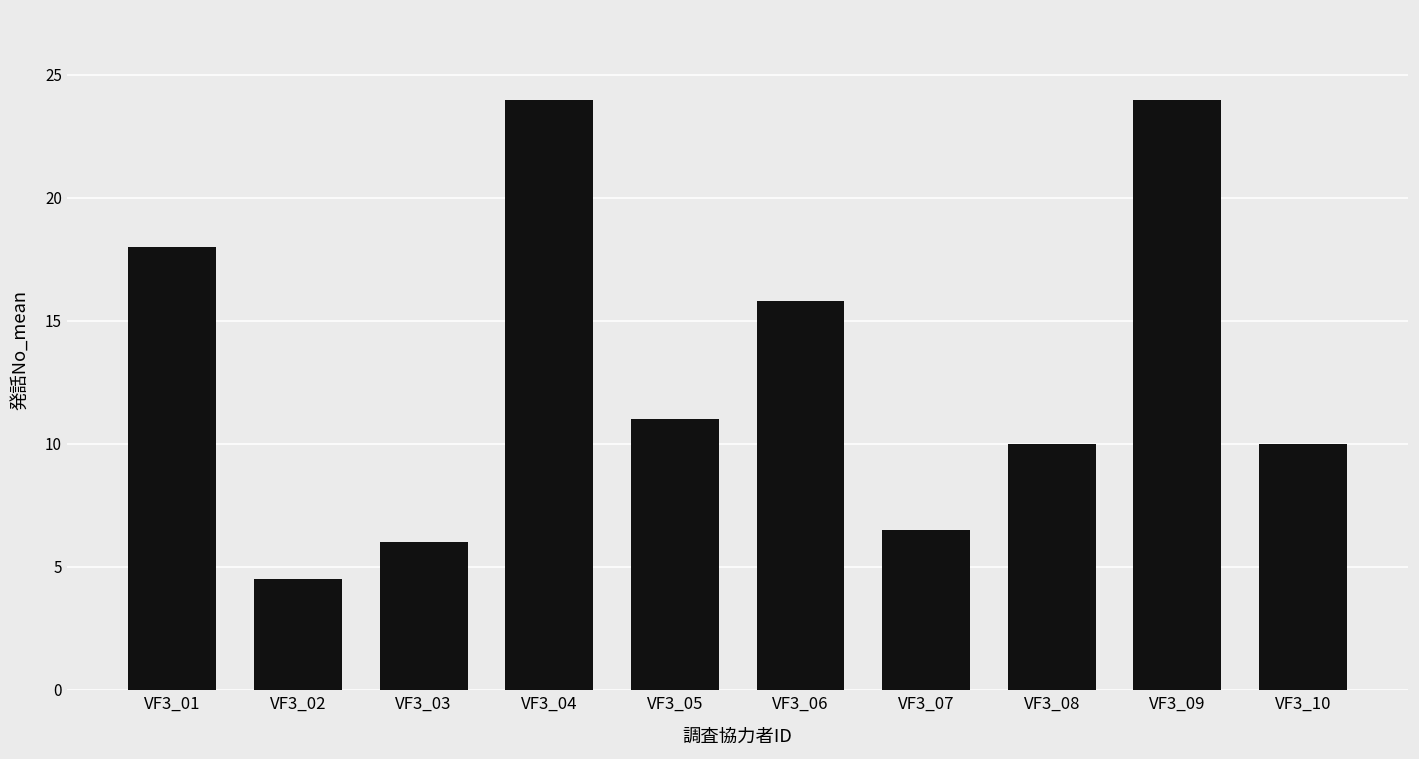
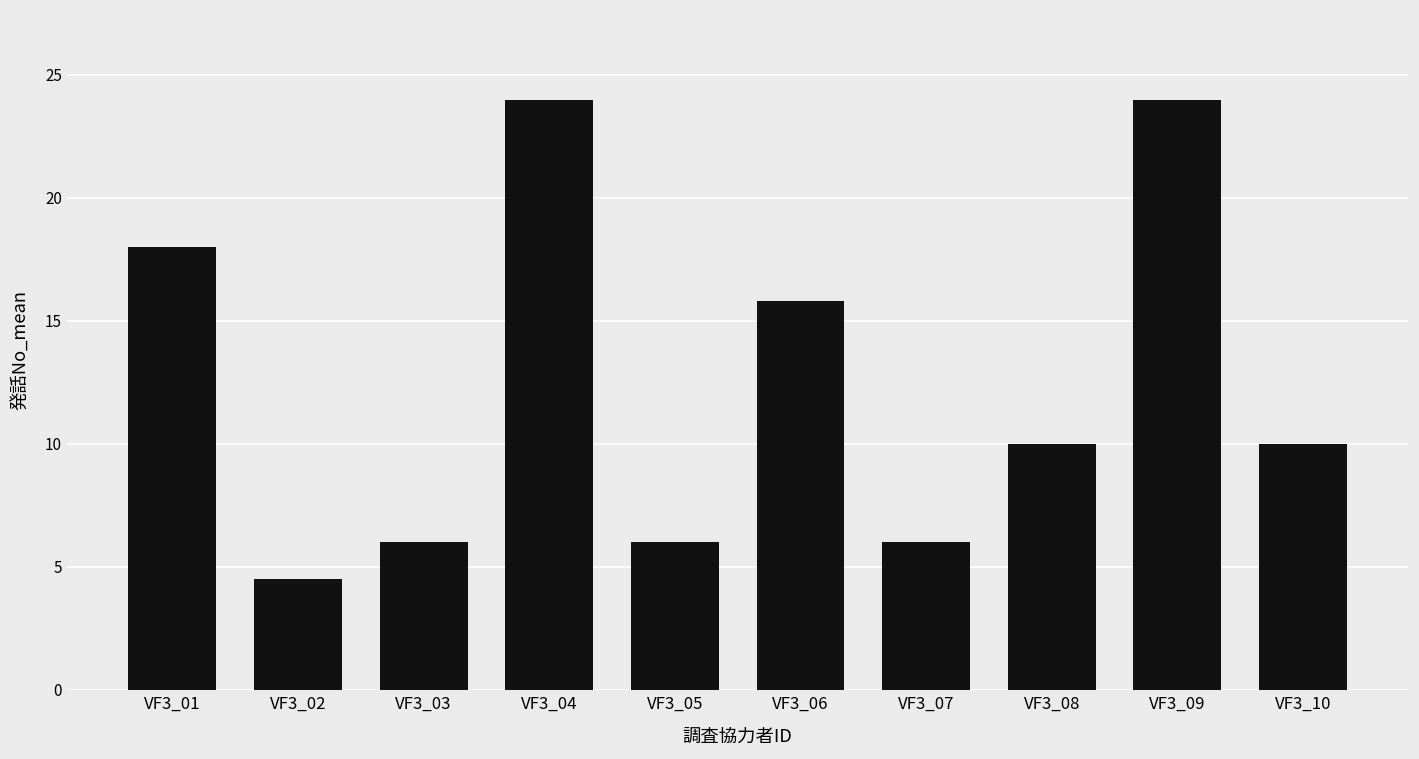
VF3_05: 11 -> 6
VF3_07: 6.5 -> 6.0
